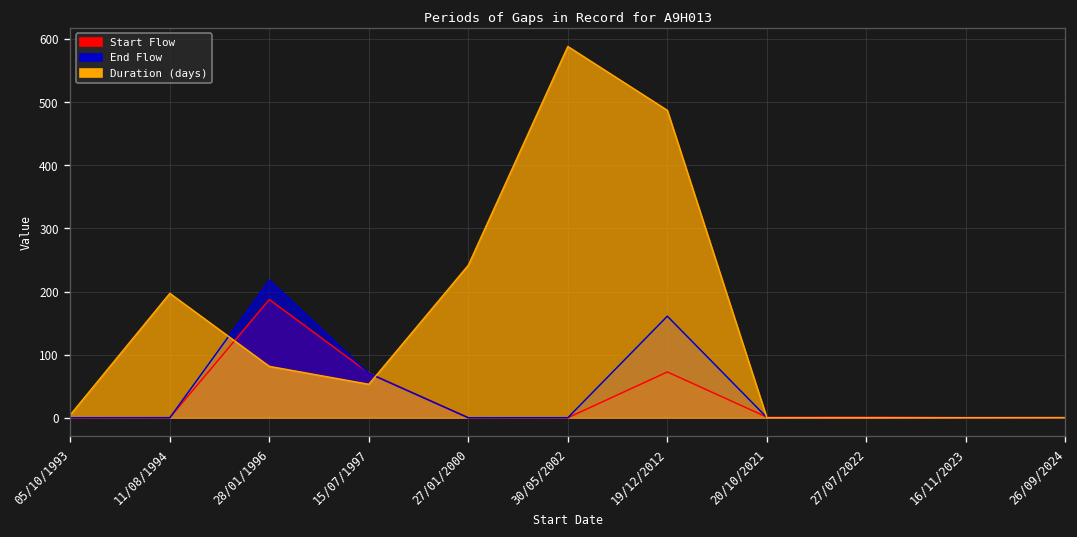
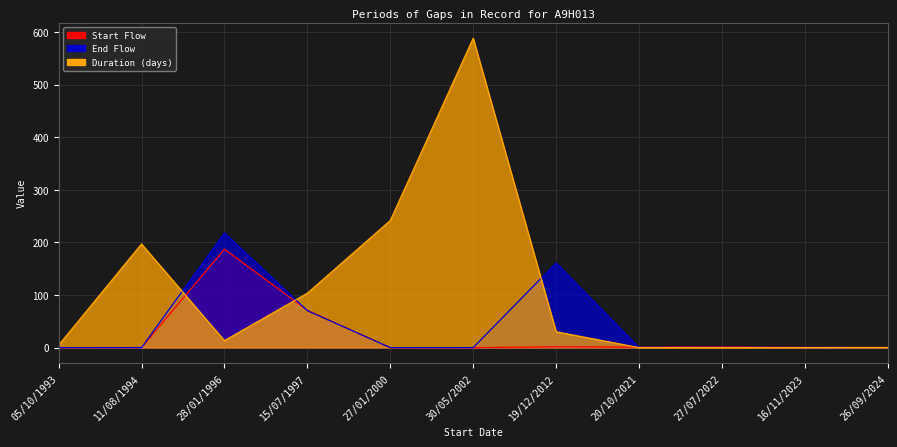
Duration (days), 28/01/1996: 80 -> 10
Duration (days), 15/07/1997: 50 -> 100
Start Flow, 19/12/2012: 70 -> 0
Duration (days), 19/12/2012: 490 -> 30
